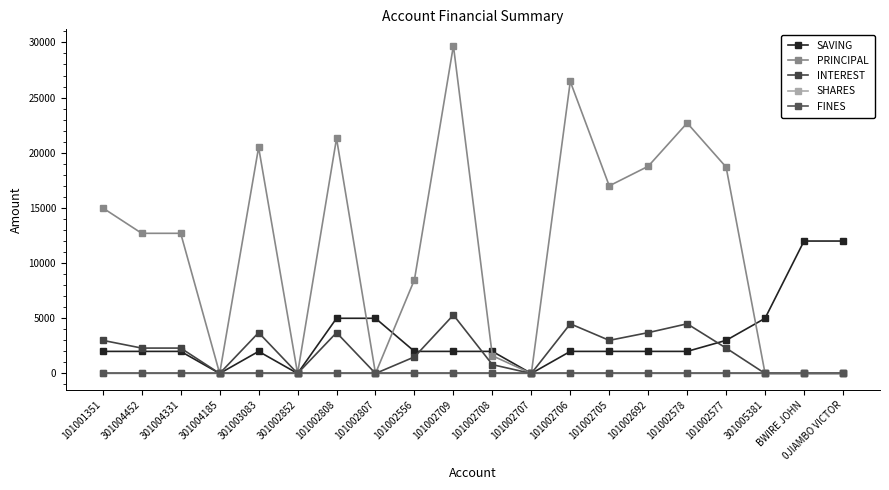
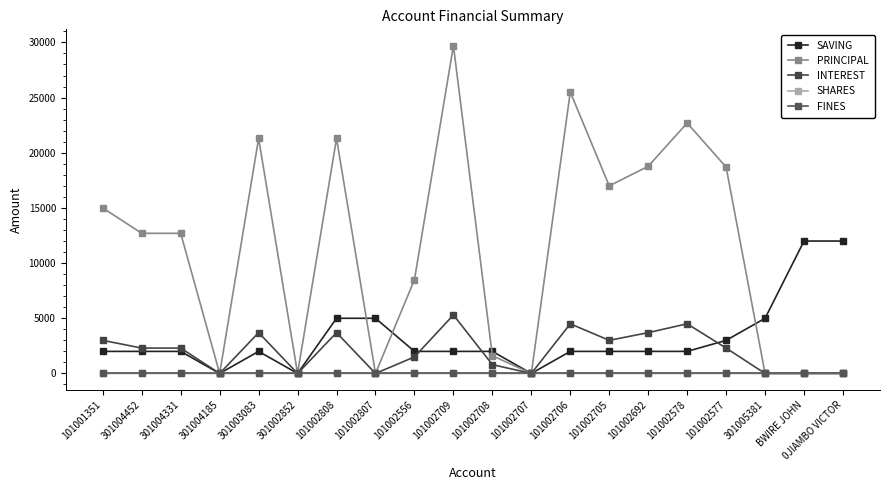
PRINCIPAL, 301003083: 20500 -> 21300
PRINCIPAL, 101002706: 26500 -> 25500
